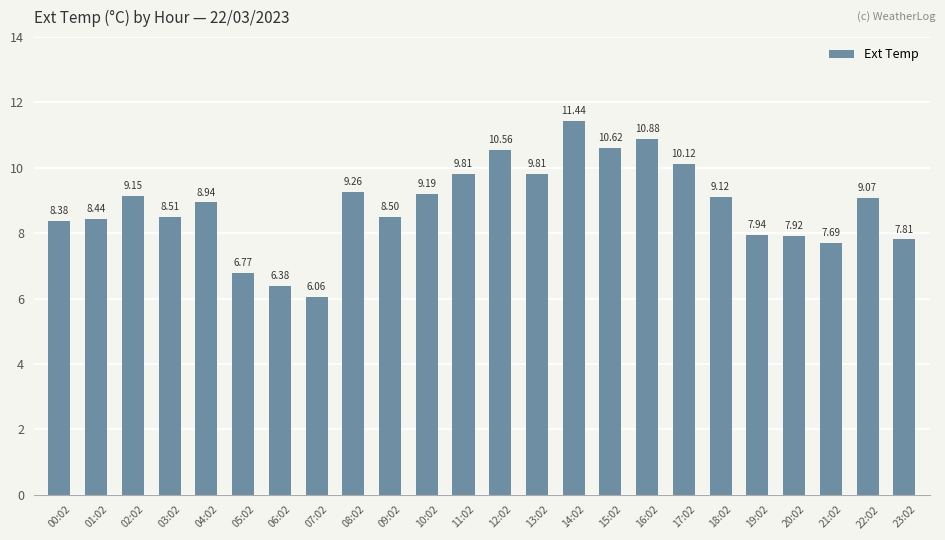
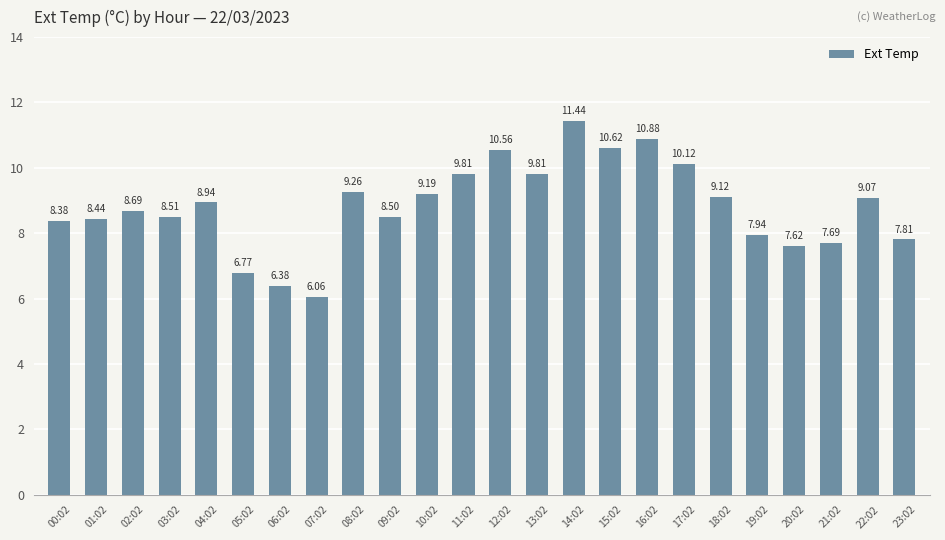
02:02: 9.15 -> 8.69
20:02: 7.92 -> 7.62
